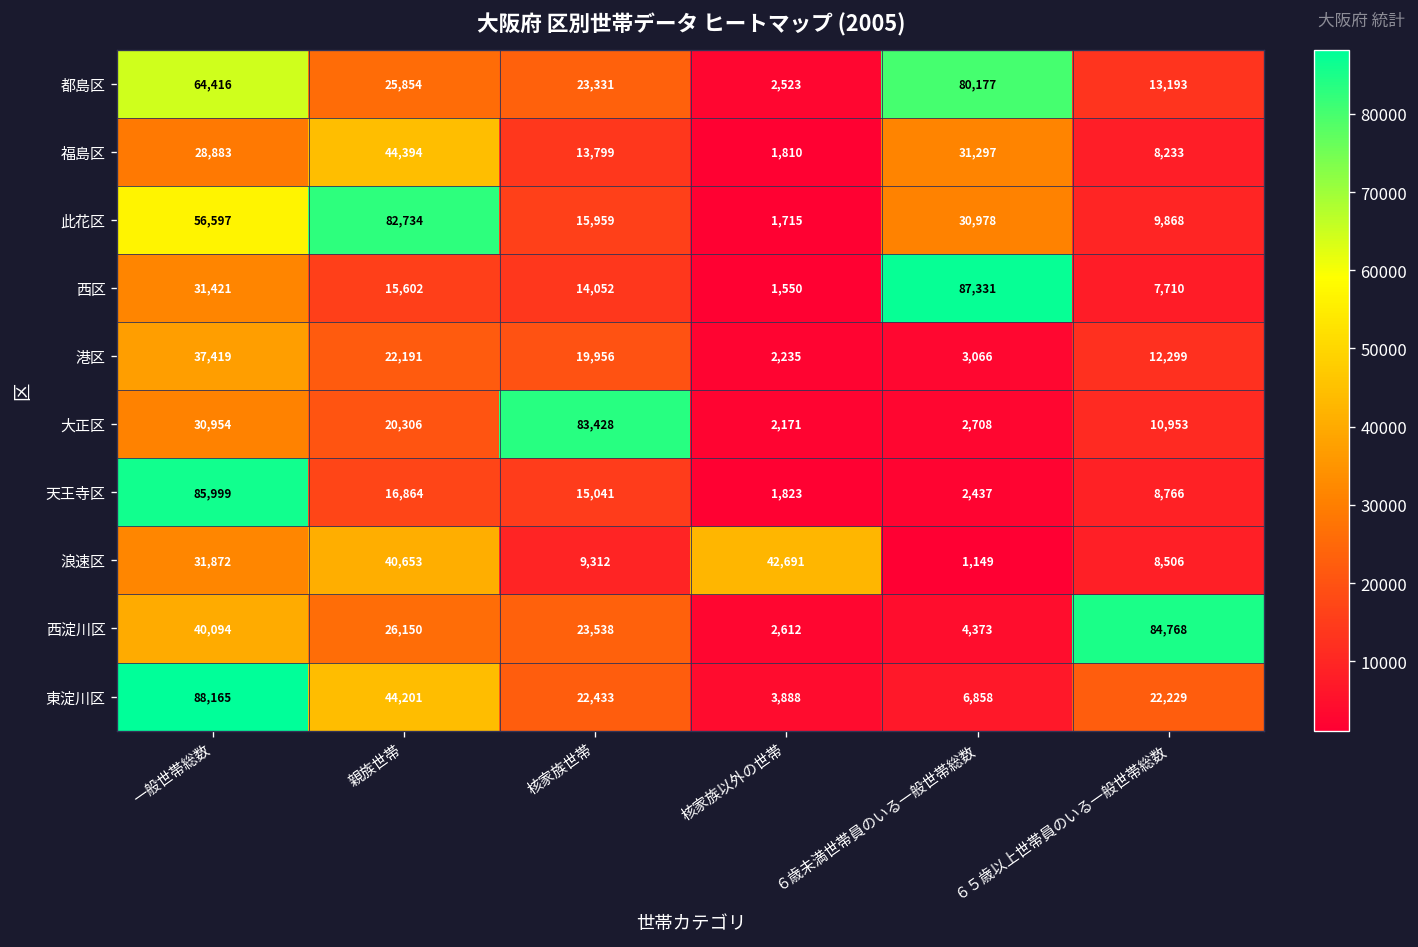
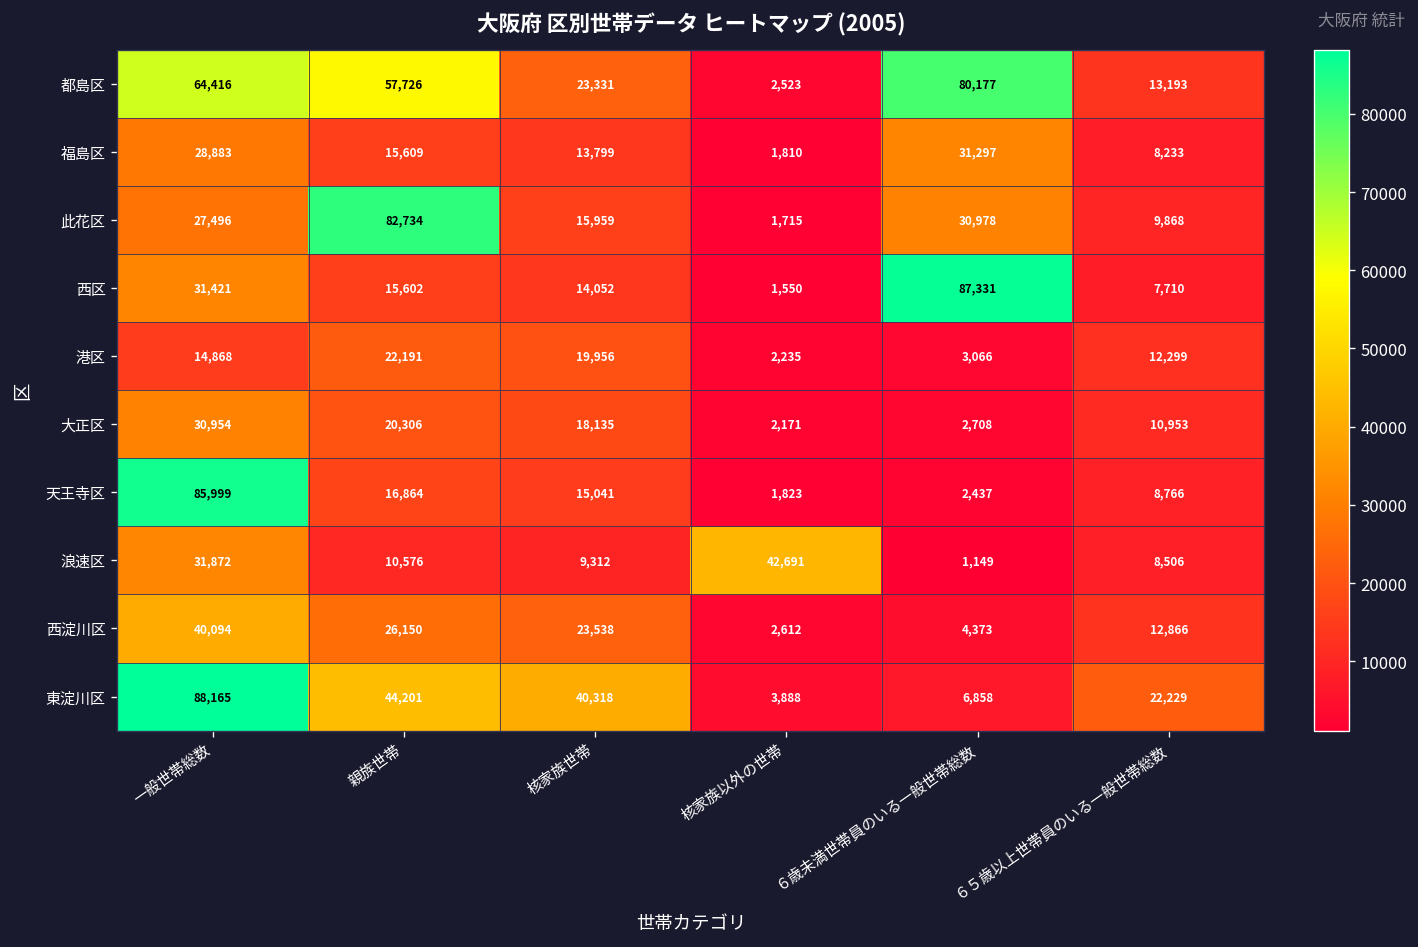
都島区, 親族世帯: 25,854 -> 57,726
福島区, 親族世帯: 44,394 -> 15,609
此花区, 一般世帯総数: 56,597 -> 27,496
港区, 一般世帯総数: 37,419 -> 14,868
大正区, 核家族世帯: 83,428 -> 18,135
浪速区, 親族世帯: 40,653 -> 10,576
西淀川区, ６５歳以上世帯員のいる一般世帯総数: 84,768 -> 12,866
東淀川区, 核家族世帯: 22,433 -> 40,318
